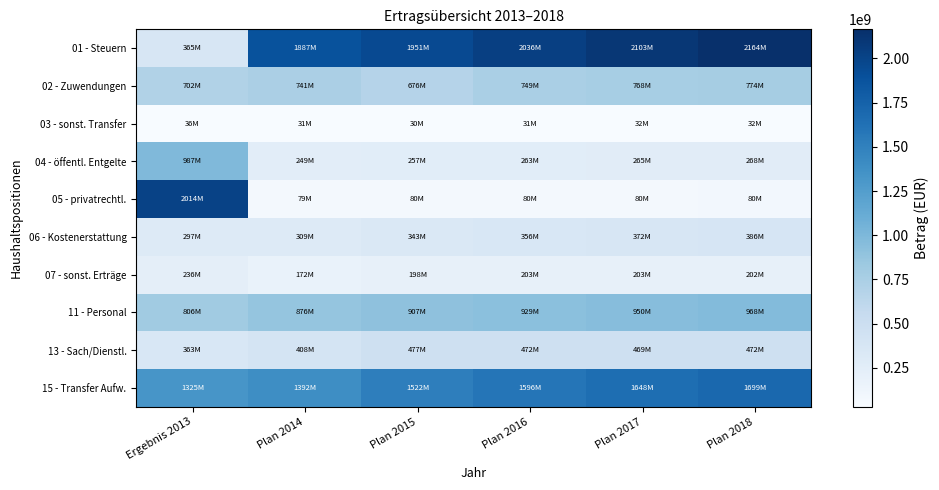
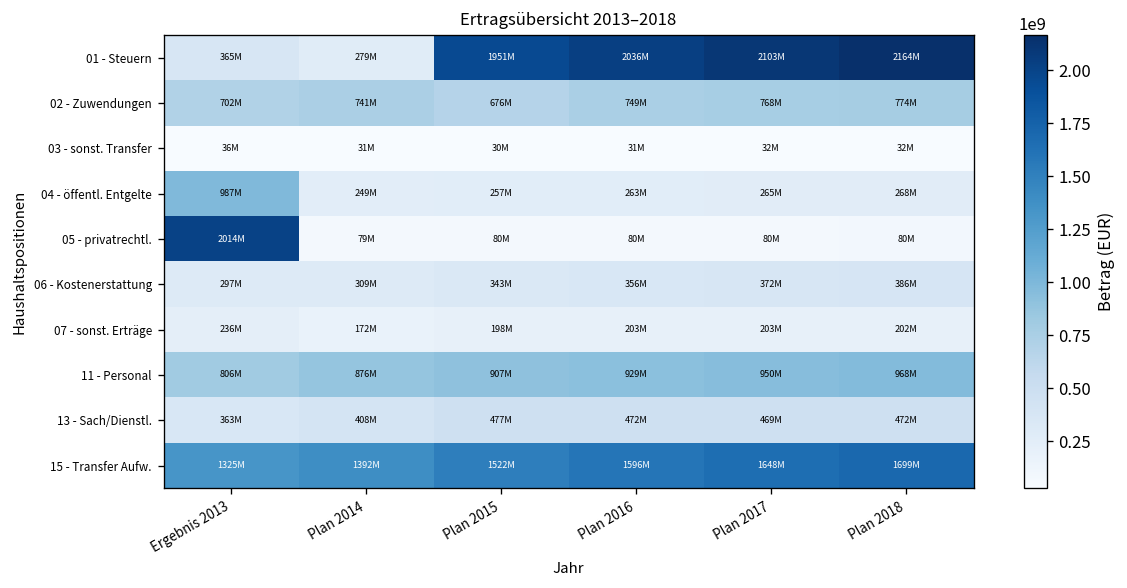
01 - Steuern, Plan 2014: 1887M -> 279M
